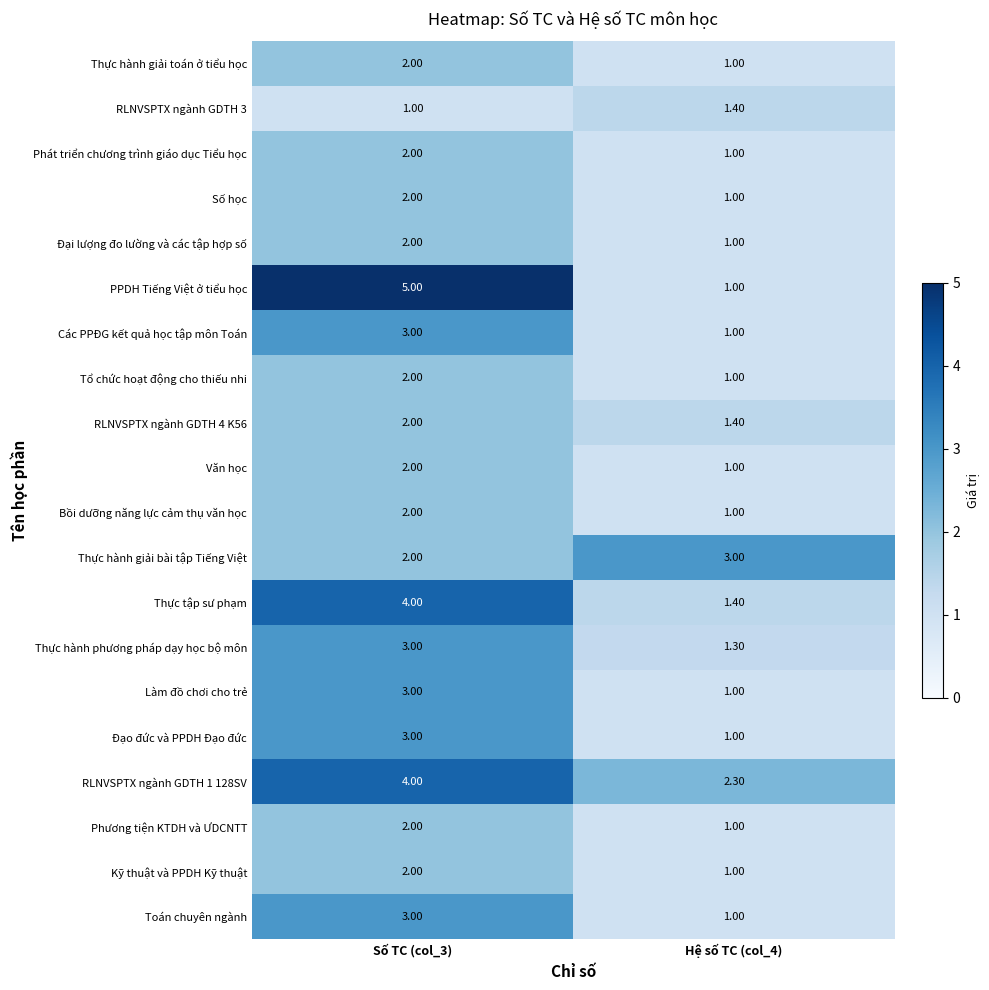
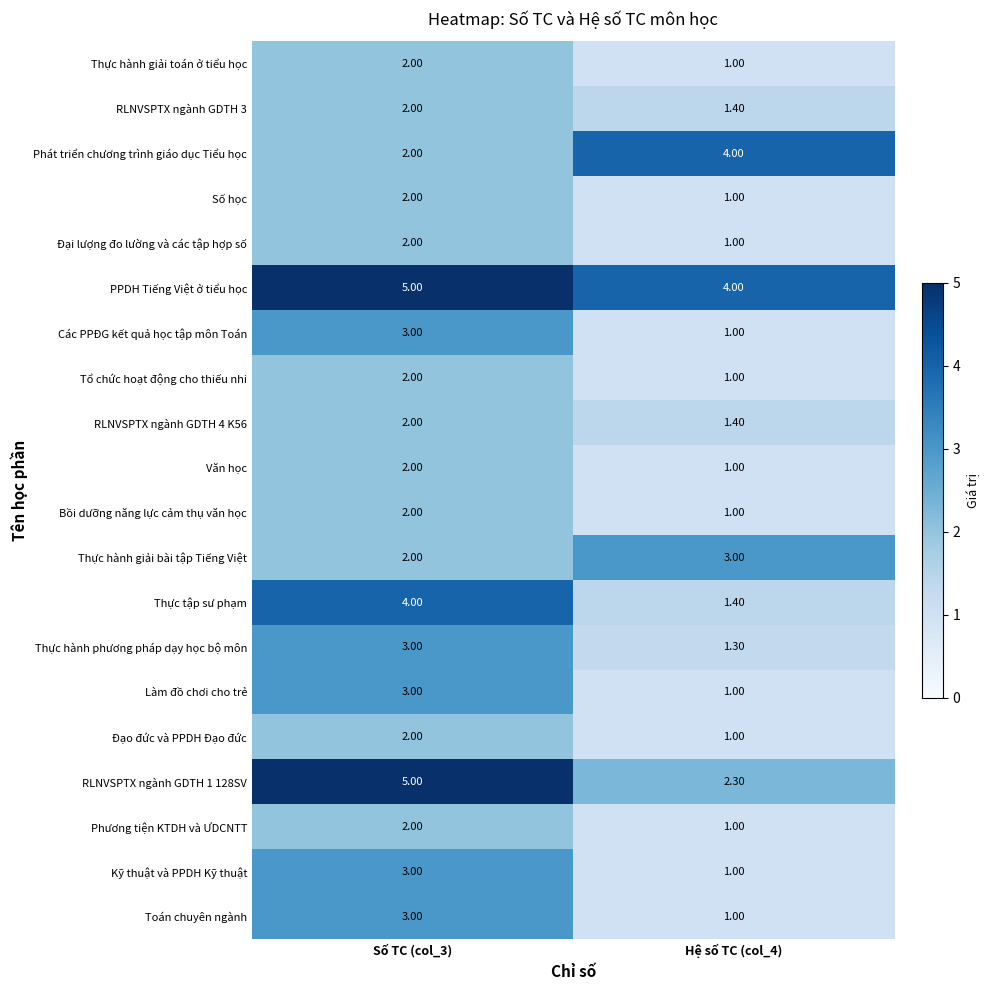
RLNVSPTX ngành GDTH 3, Số TC (col_3): 1.00 -> 2.00
Phát triển chương trình giáo dục Tiểu học, Hệ số TC (col_4): 1.00 -> 4.00
PPDH Tiếng Việt ở tiểu học, Hệ số TC (col_4): 1.00 -> 4.00
Đạo đức và PPDH Đạo đức, Số TC (col_3): 3.00 -> 2.00
RLNVSPTX ngành GDTH 1 128SV, Số TC (col_3): 4.00 -> 5.00
Kỹ thuật và PPDH Kỹ thuật, Số TC (col_3): 2.00 -> 3.00
